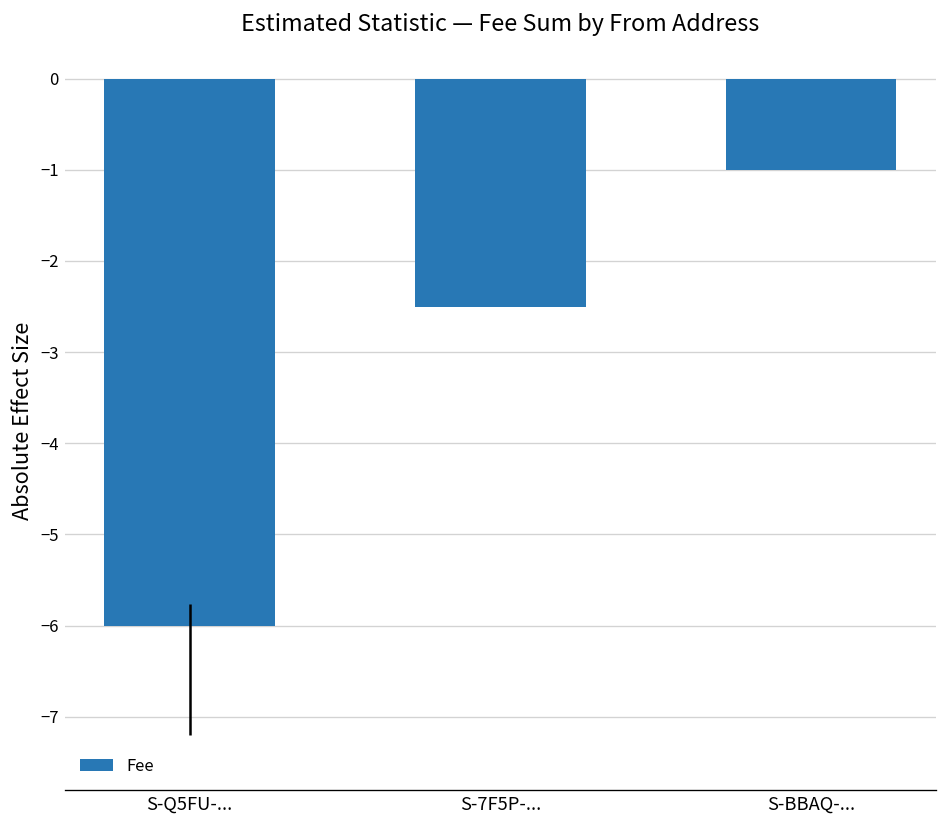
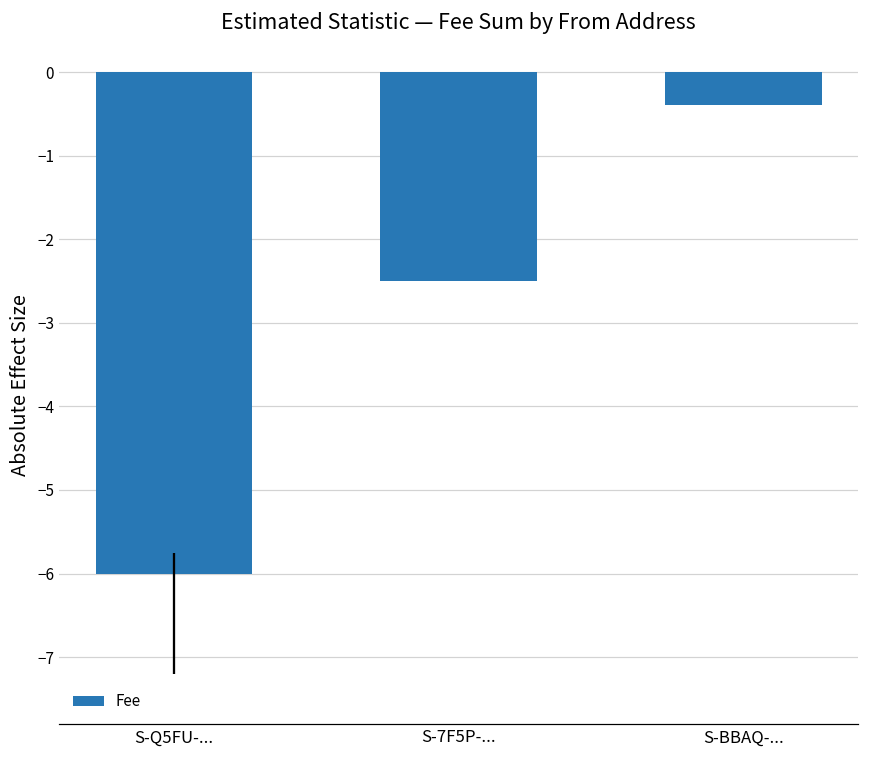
S-BBAQ-...: -1.0 -> -0.4
